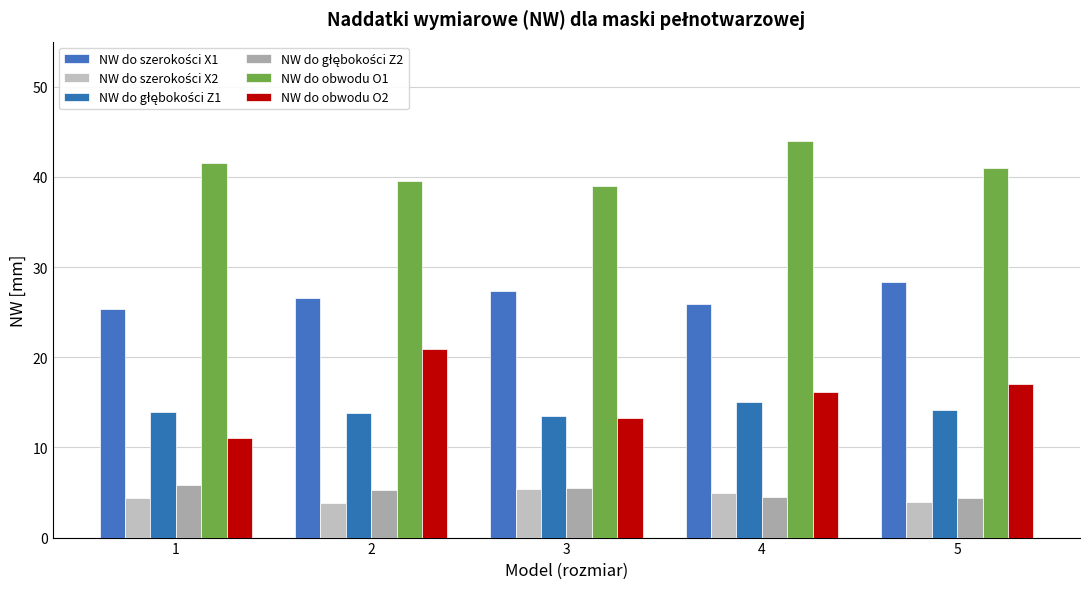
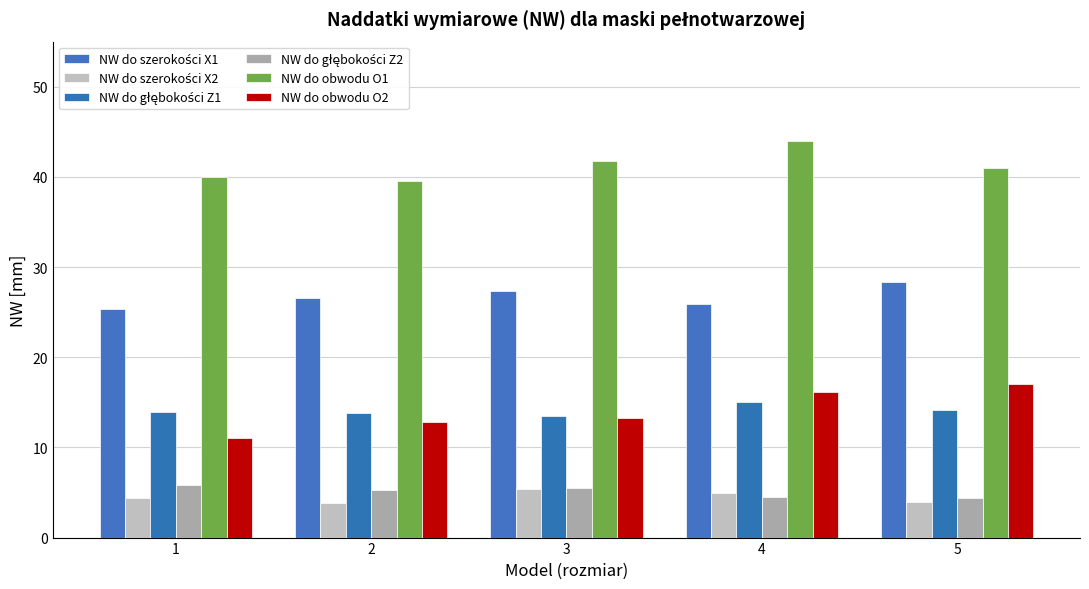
NW do obwodu O1, 1: 42 -> 40
NW do obwodu O2, 2: 21 -> 13
NW do obwodu O1, 3: 39 -> 42
